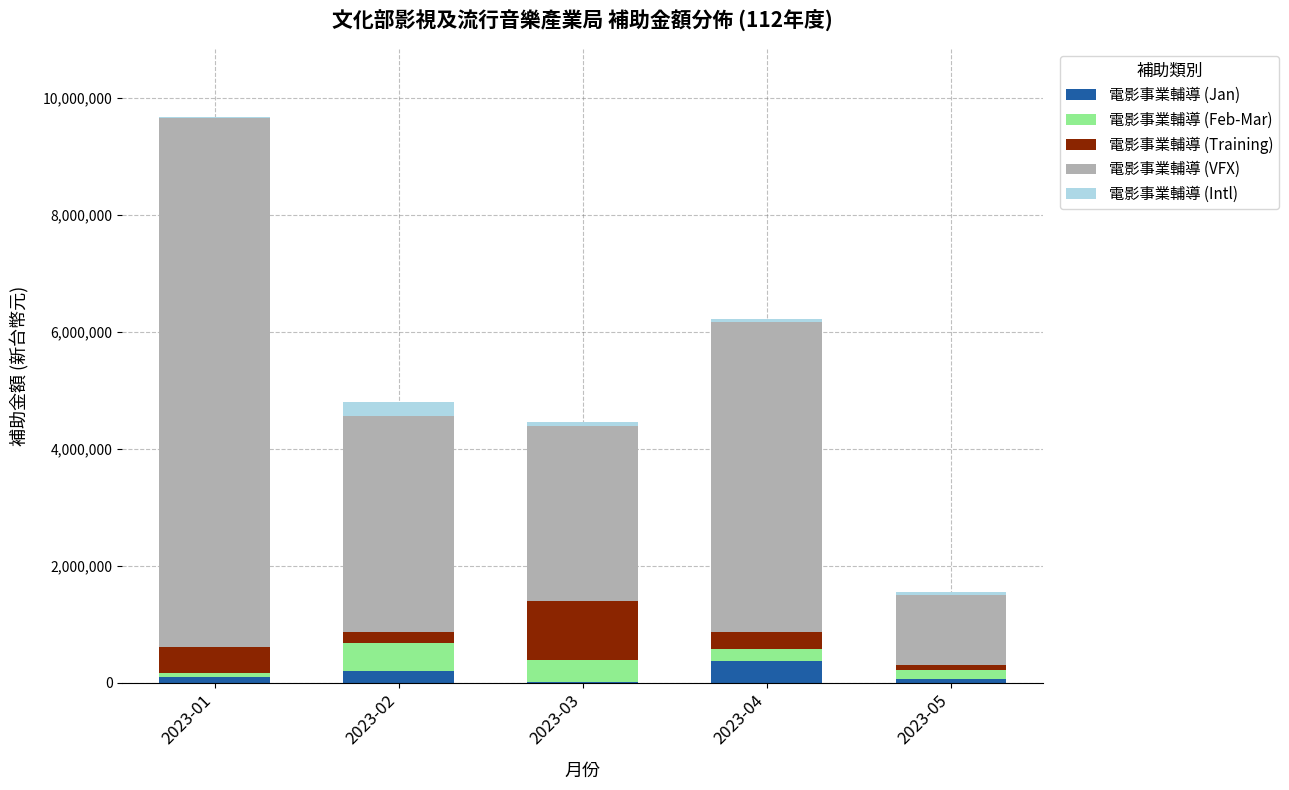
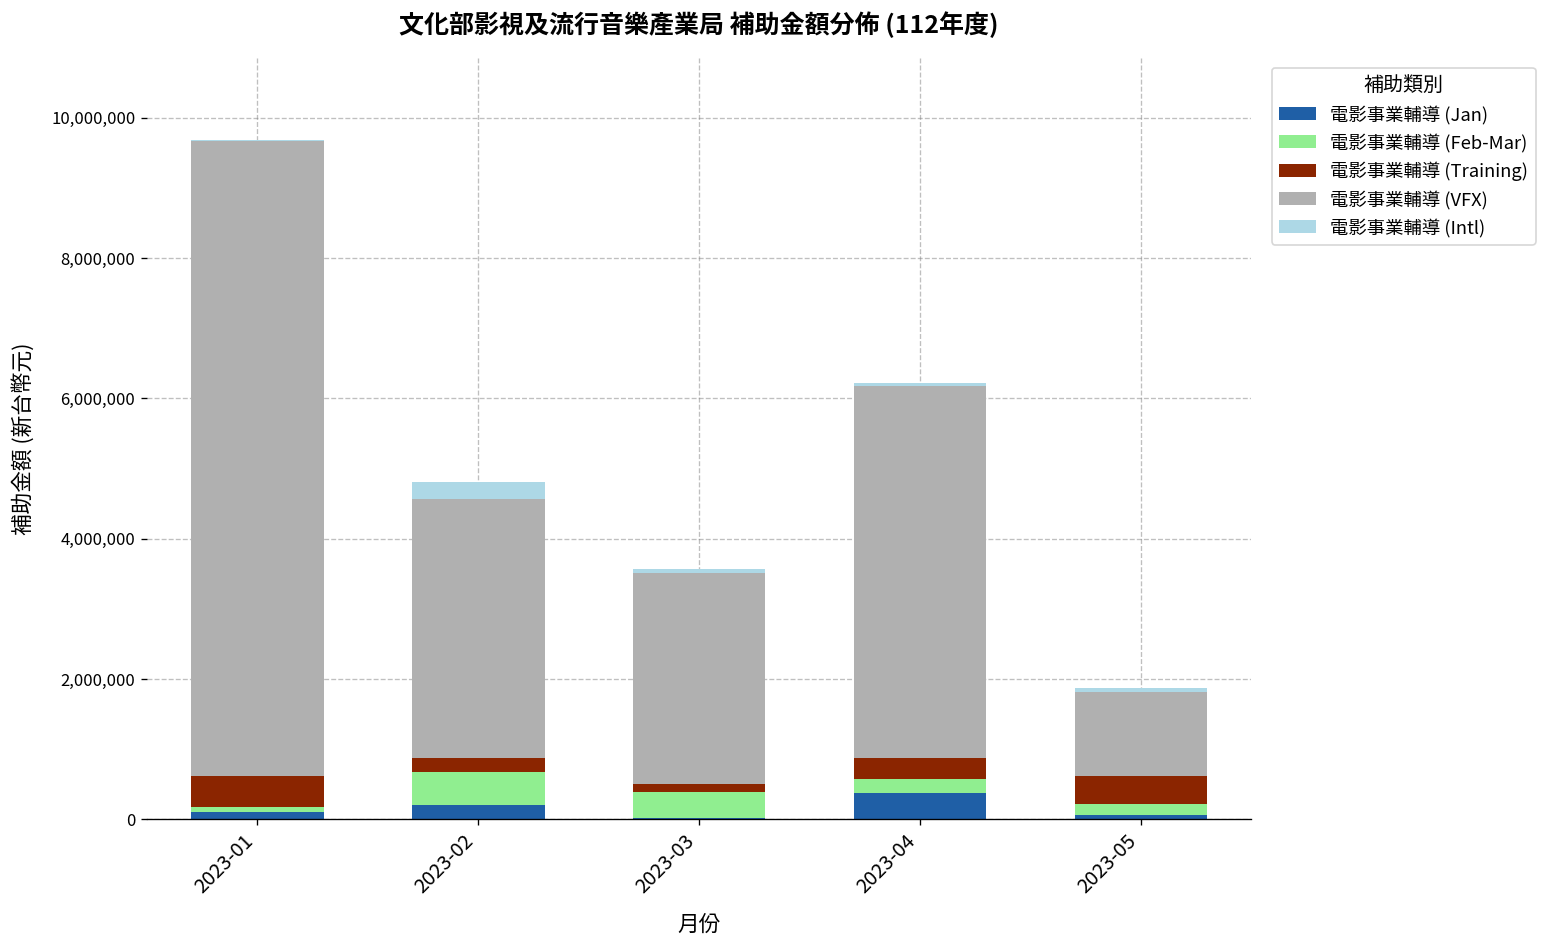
電影事業輔導 (Training), 2023-03: 1,000,000 -> 100,000
電影事業輔導 (Training), 2023-05: 100,000 -> 400,000
